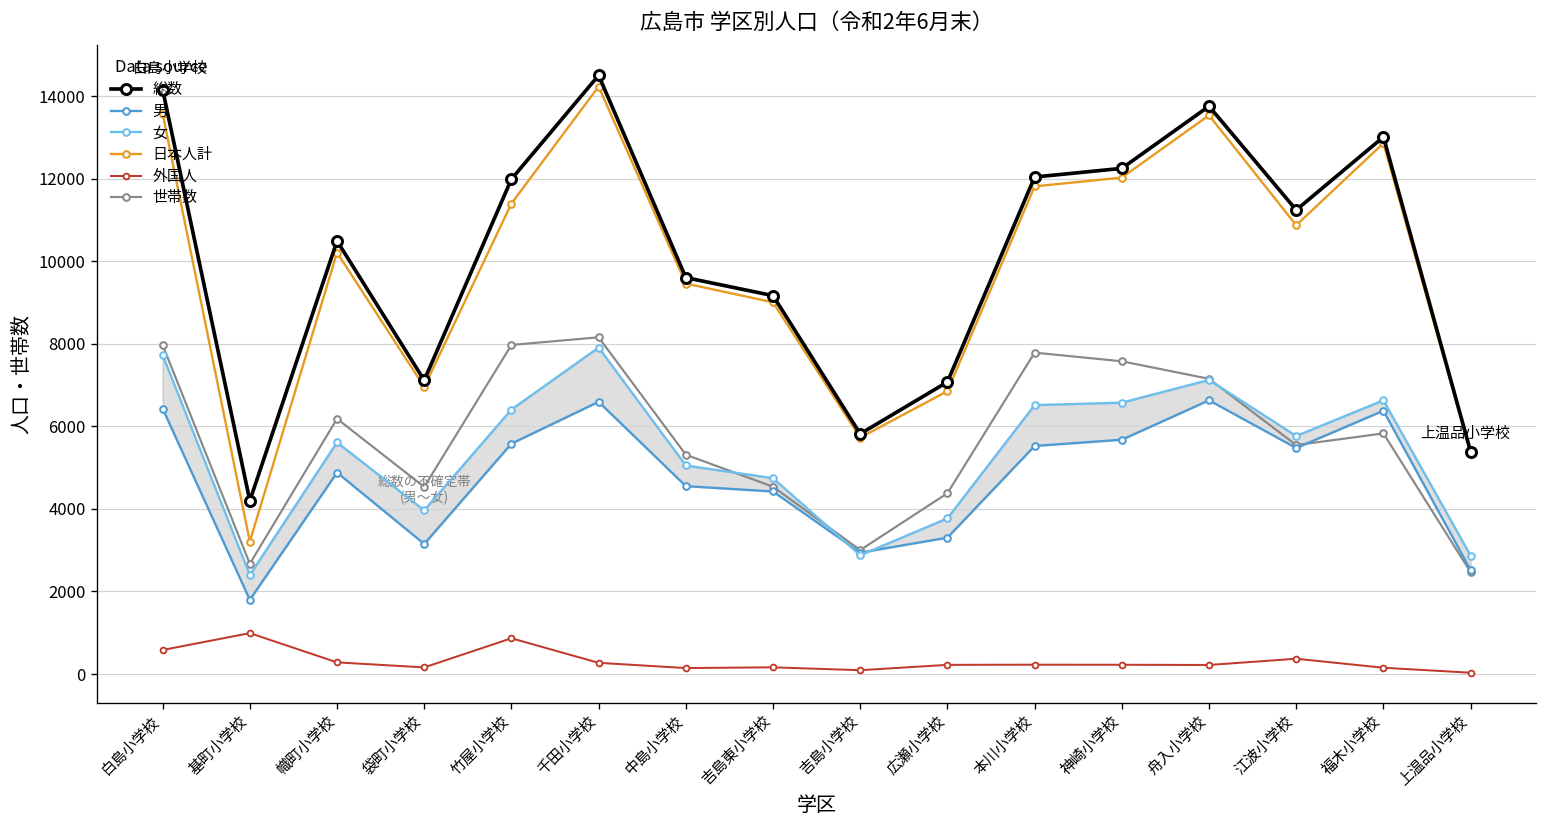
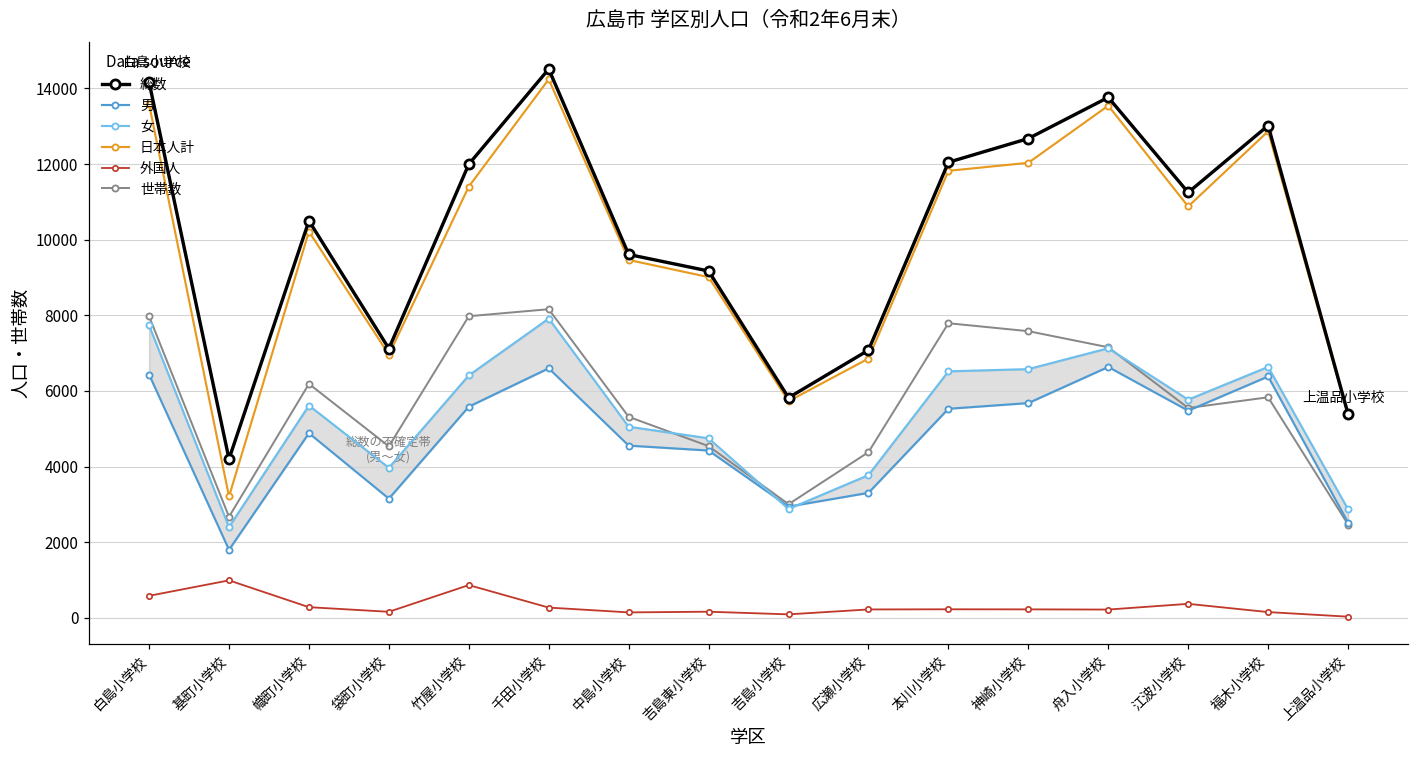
総数, 神崎小学校: 12300 -> 12700
